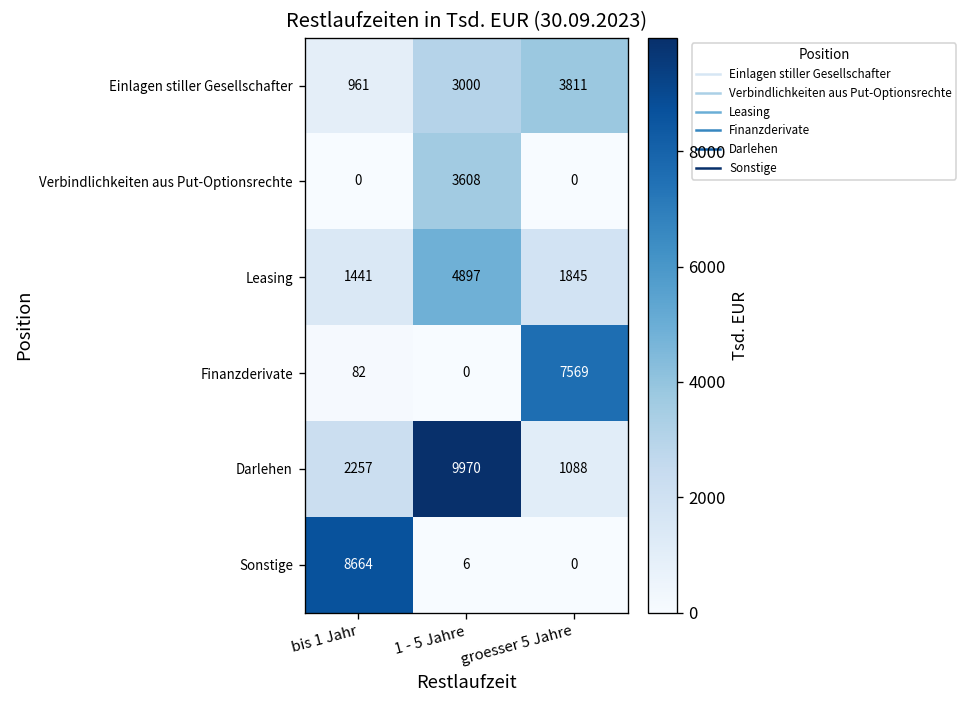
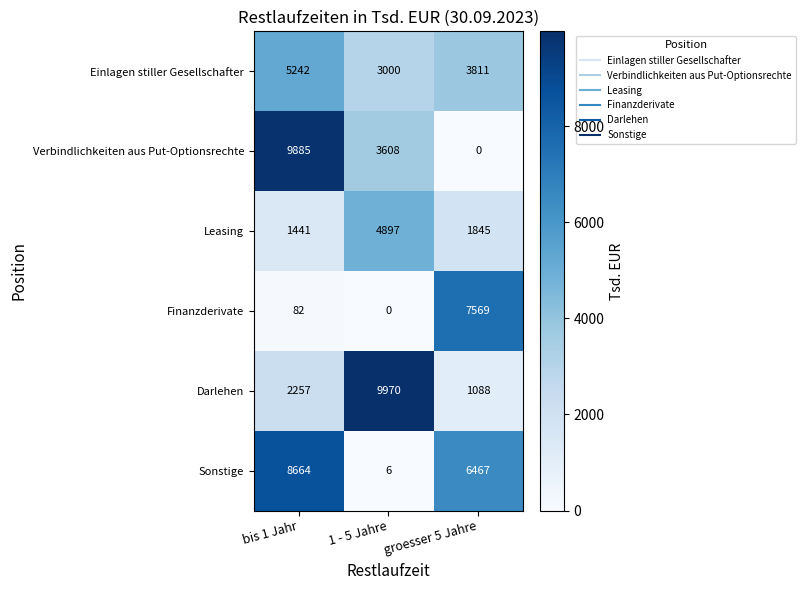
Einlagen stiller Gesellschafter, bis 1 Jahr: 961 -> 5242
Verbindlichkeiten aus Put-Optionsrechte, bis 1 Jahr: 0 -> 9885
Sonstige, groesser 5 Jahre: 0 -> 6467
